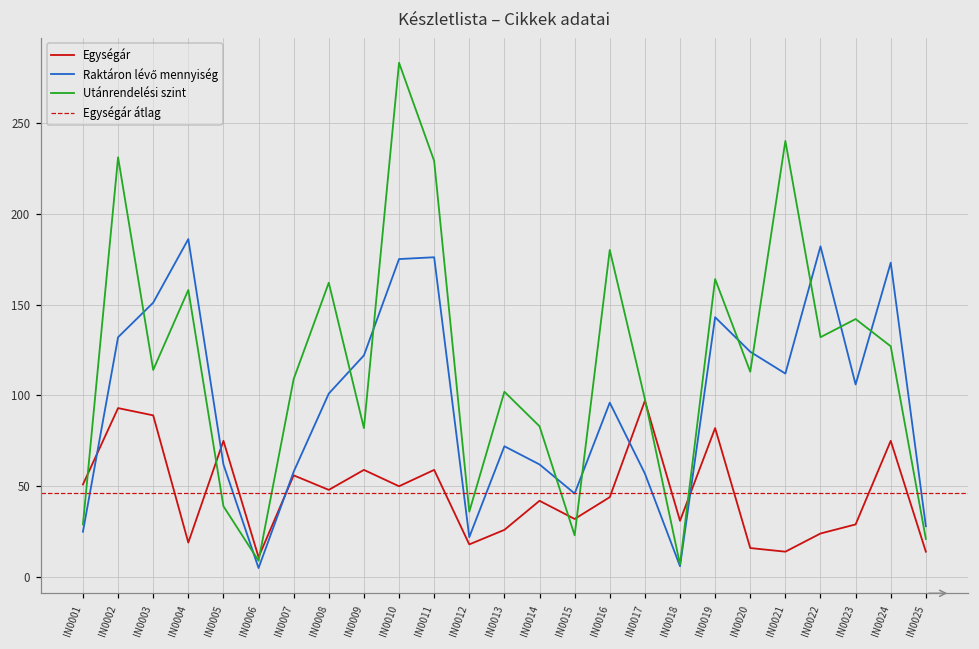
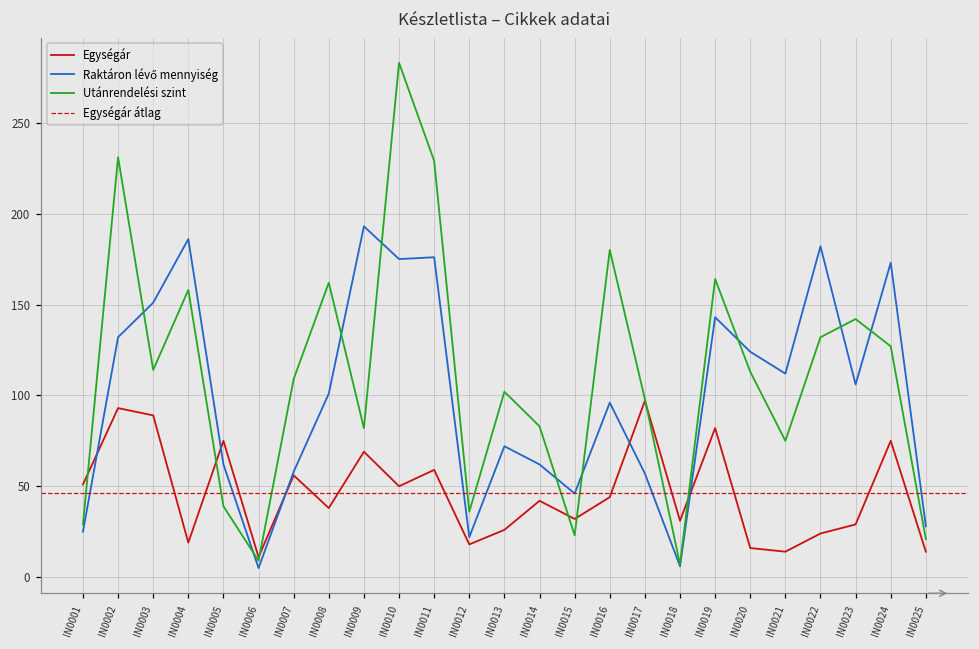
Egységár, IN0008: 48 -> 38
Egységár, IN0009: 59 -> 69
Raktáron lévő mennyiség, IN0009: 122 -> 193
Utánrendelési szint, IN0021: 240 -> 75
